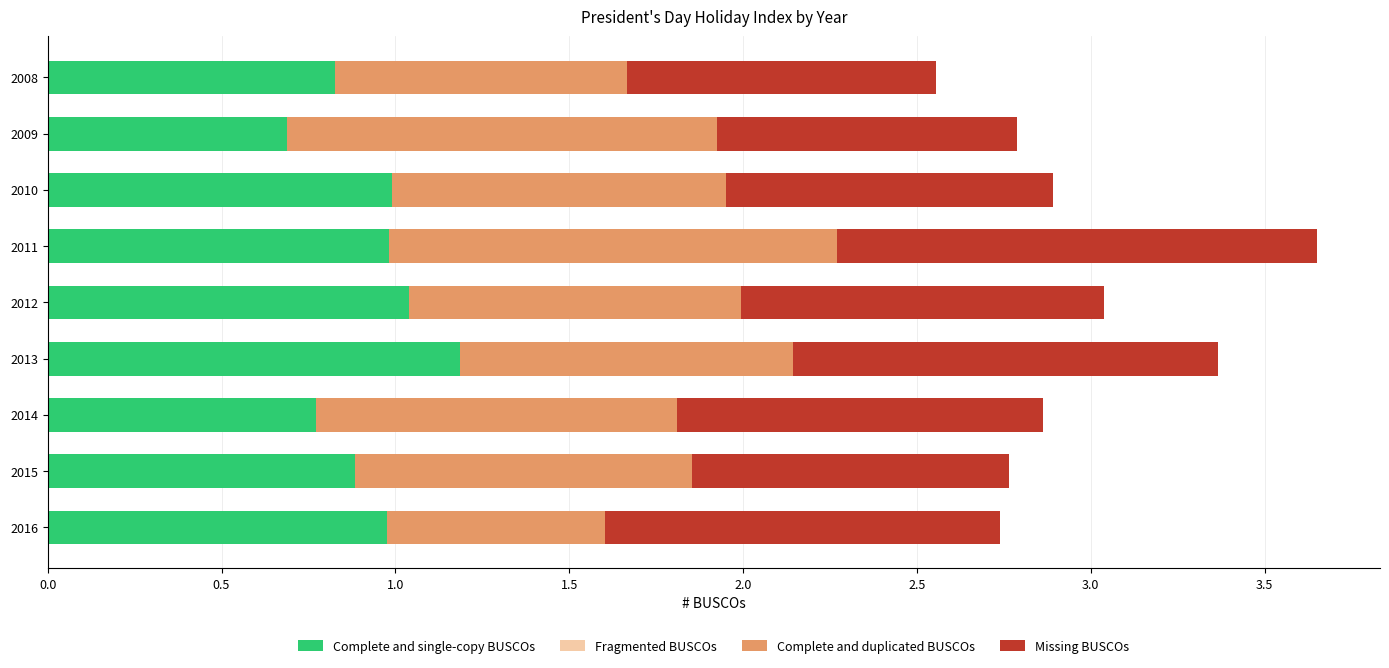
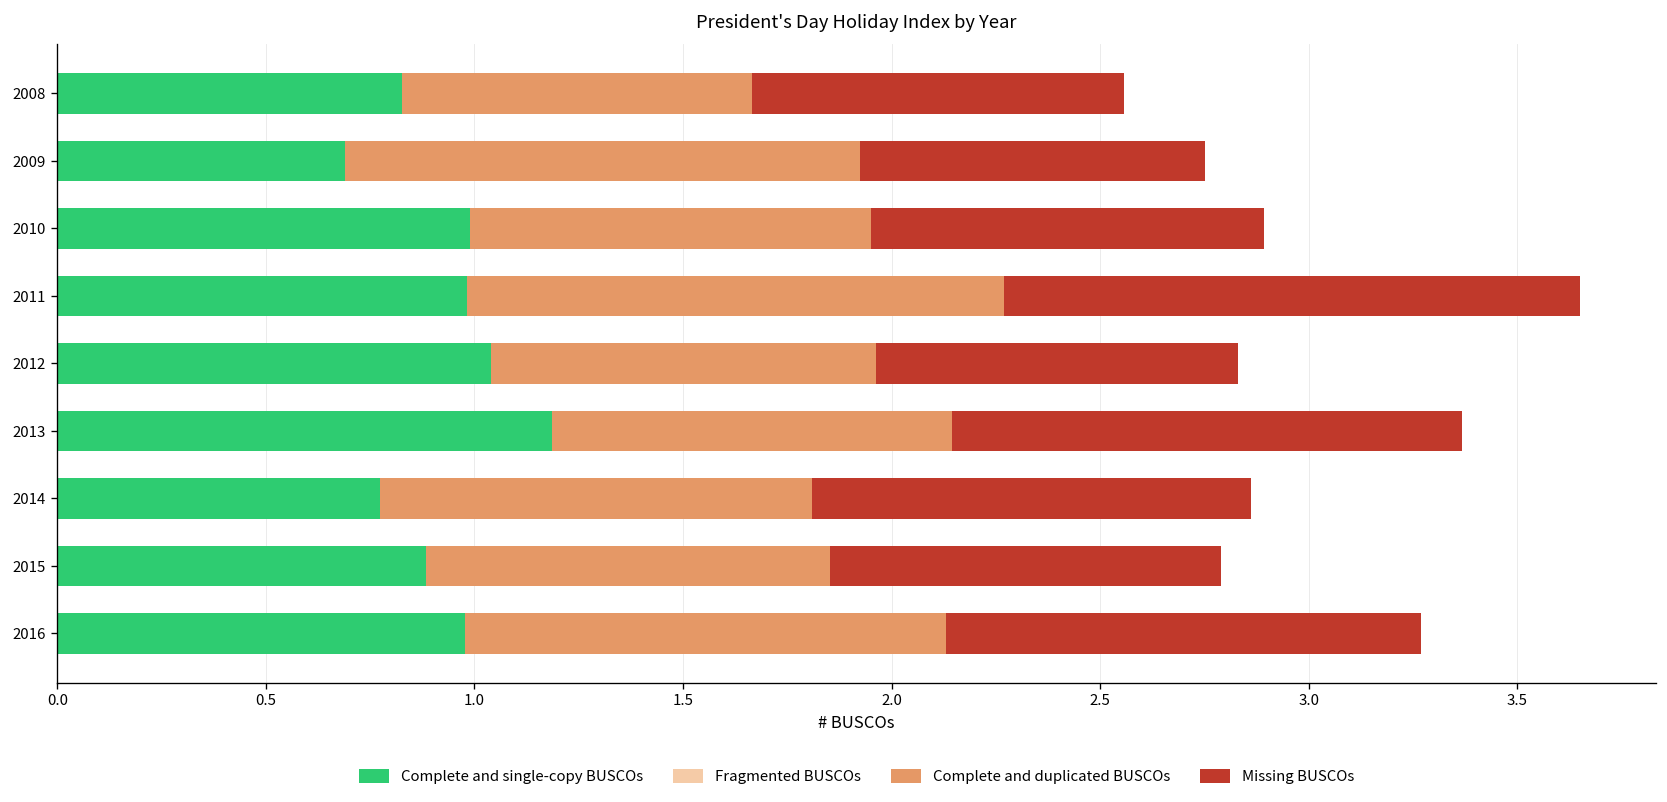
Missing BUSCOs, 2009: 0.86 -> 0.83
Complete and duplicated BUSCOs, 2012: 0.95 -> 0.92
Missing BUSCOs, 2012: 1.04 -> 0.87
Missing BUSCOs, 2015: 0.91 -> 0.94
Complete and duplicated BUSCOs, 2016: 0.62 -> 1.15
